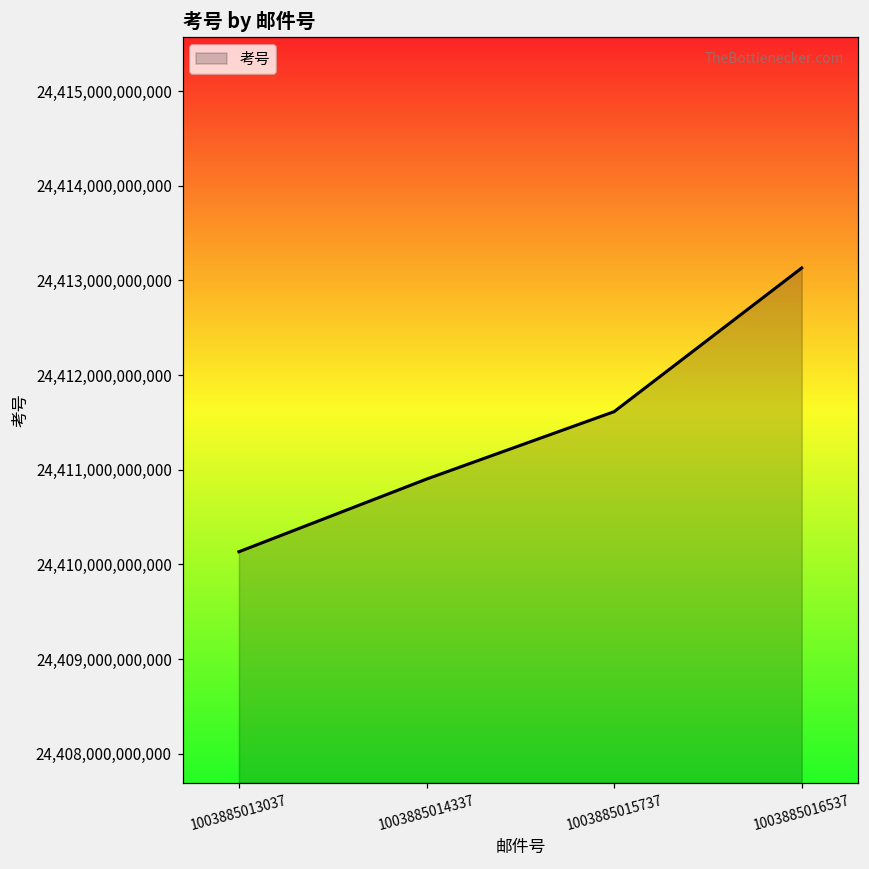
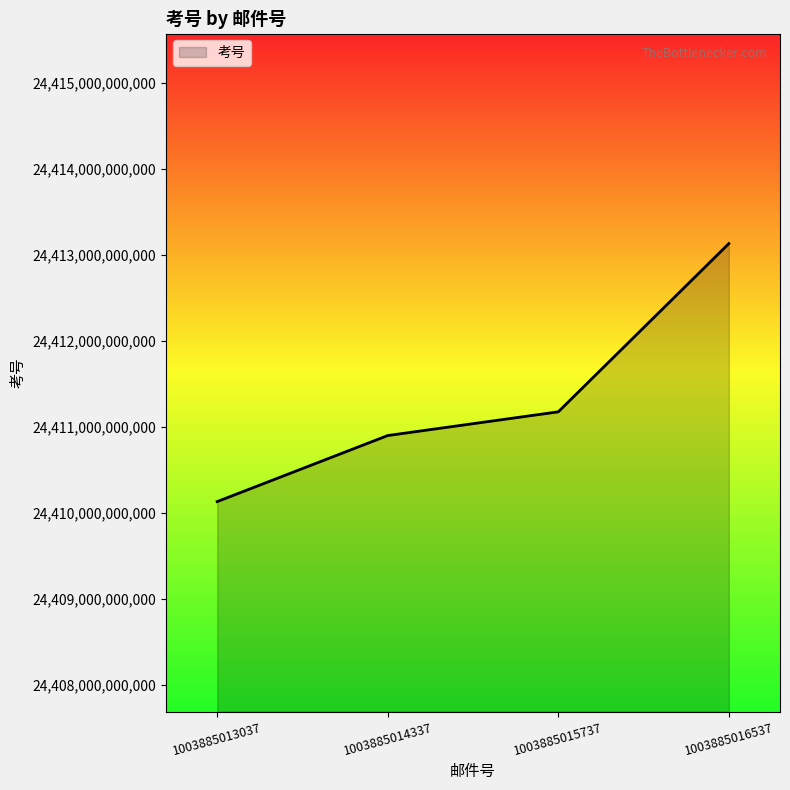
1003885015737: 24,411,600,000,000 -> 24,411,200,000,000
